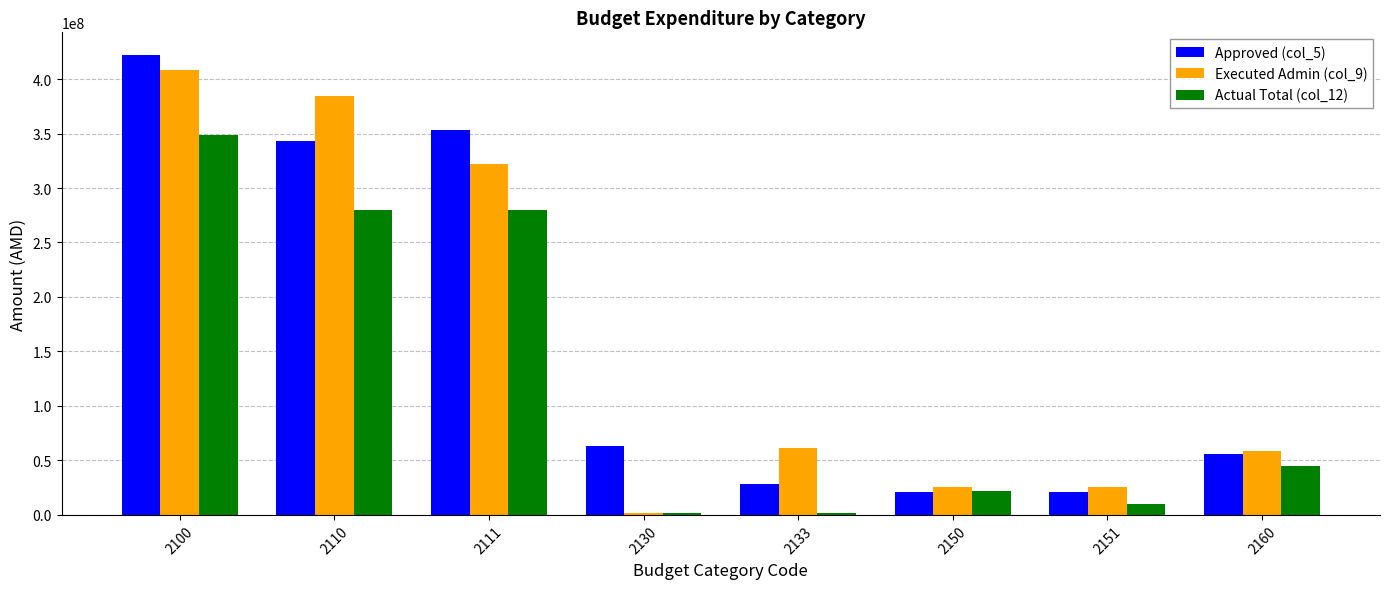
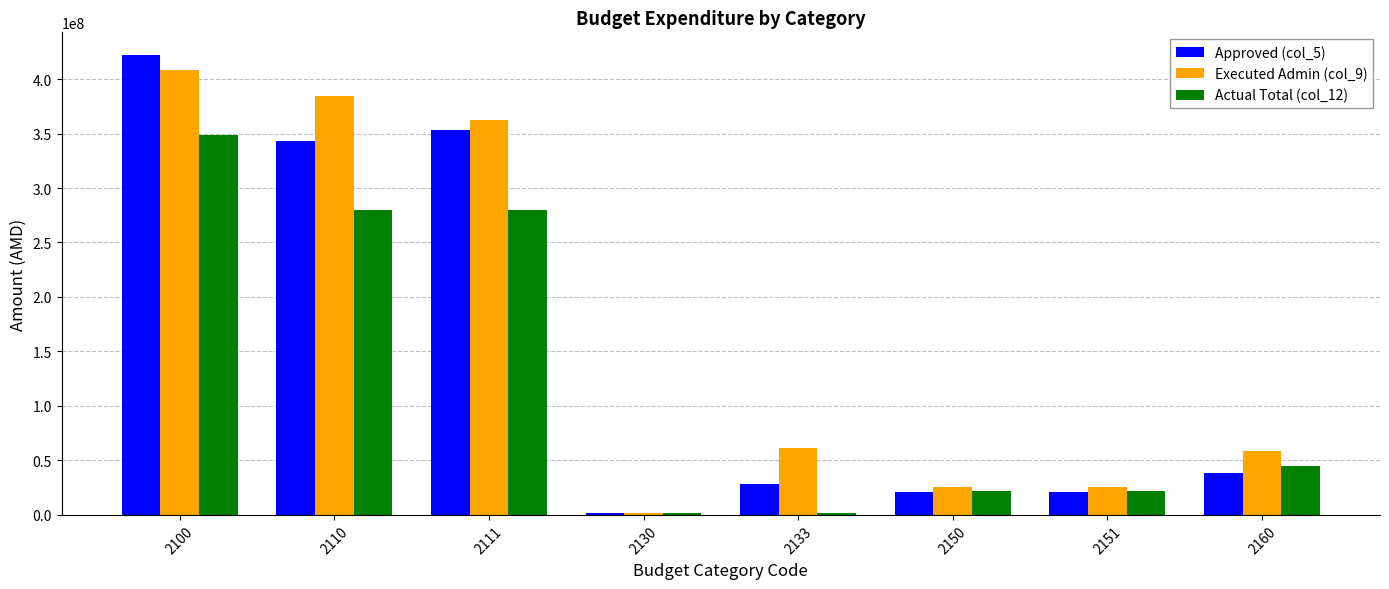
Executed Admin (col_9), 2111: 322000000 -> 362000000
Approved (col_5), 2130: 63000000 -> 2000000
Actual Total (col_12), 2151: 10000000 -> 22000000
Approved (col_5), 2160: 56000000 -> 39000000
